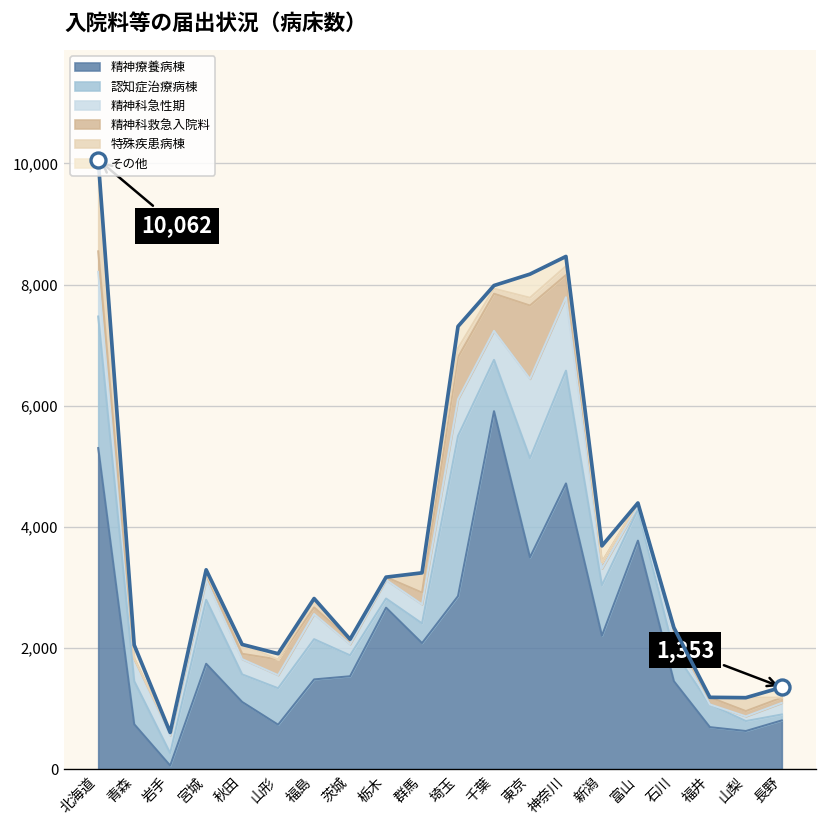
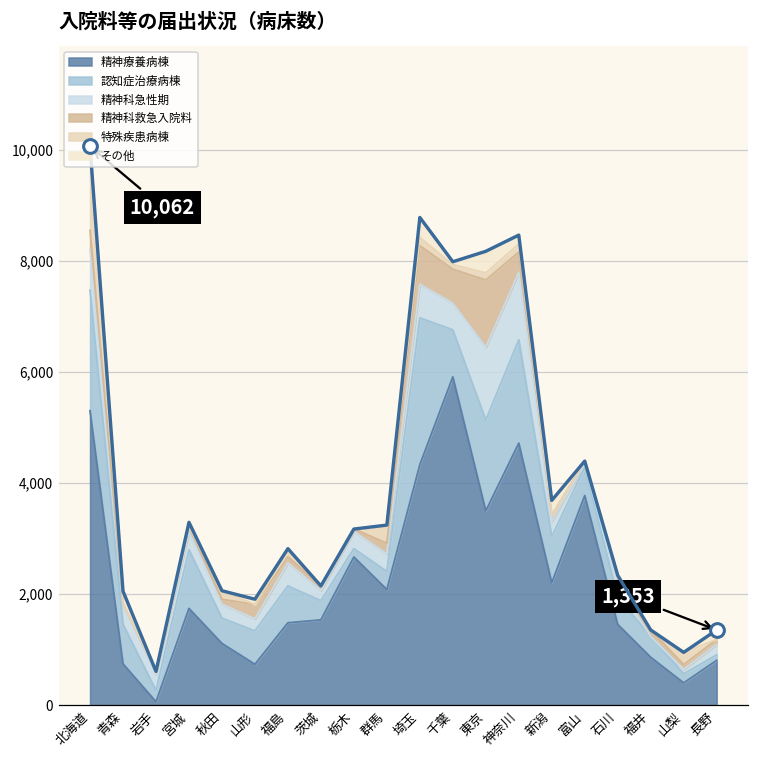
精神療養病棟, 埼玉: 2,900 -> 4,300
精神療養病棟, 福井: 700 -> 900
精神療養病棟, 山梨: 600 -> 400
